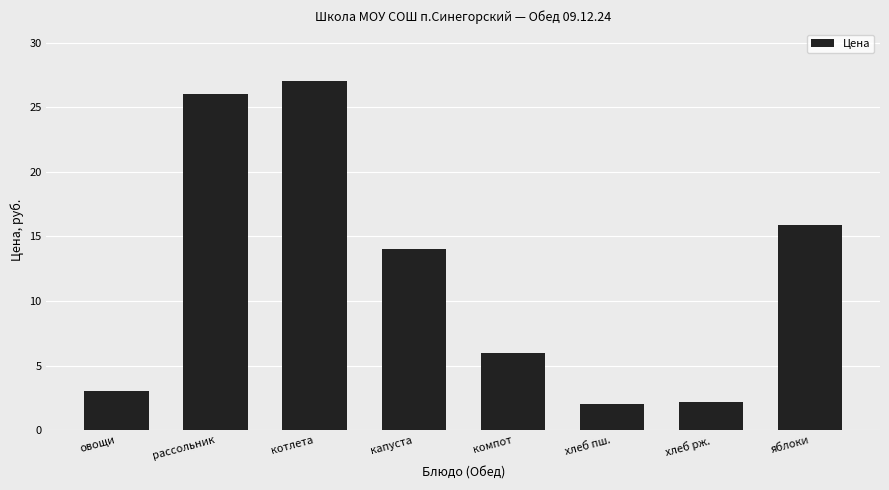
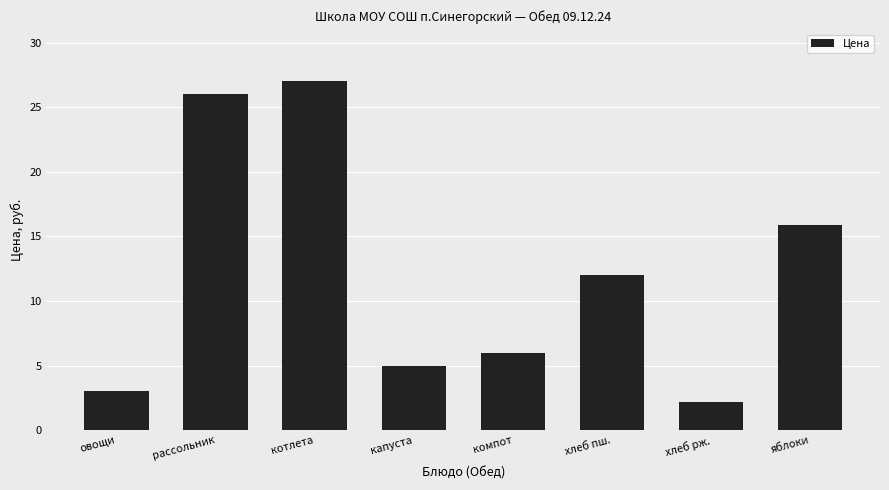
капуста: 14 -> 5
хлеб пш.: 2 -> 12
